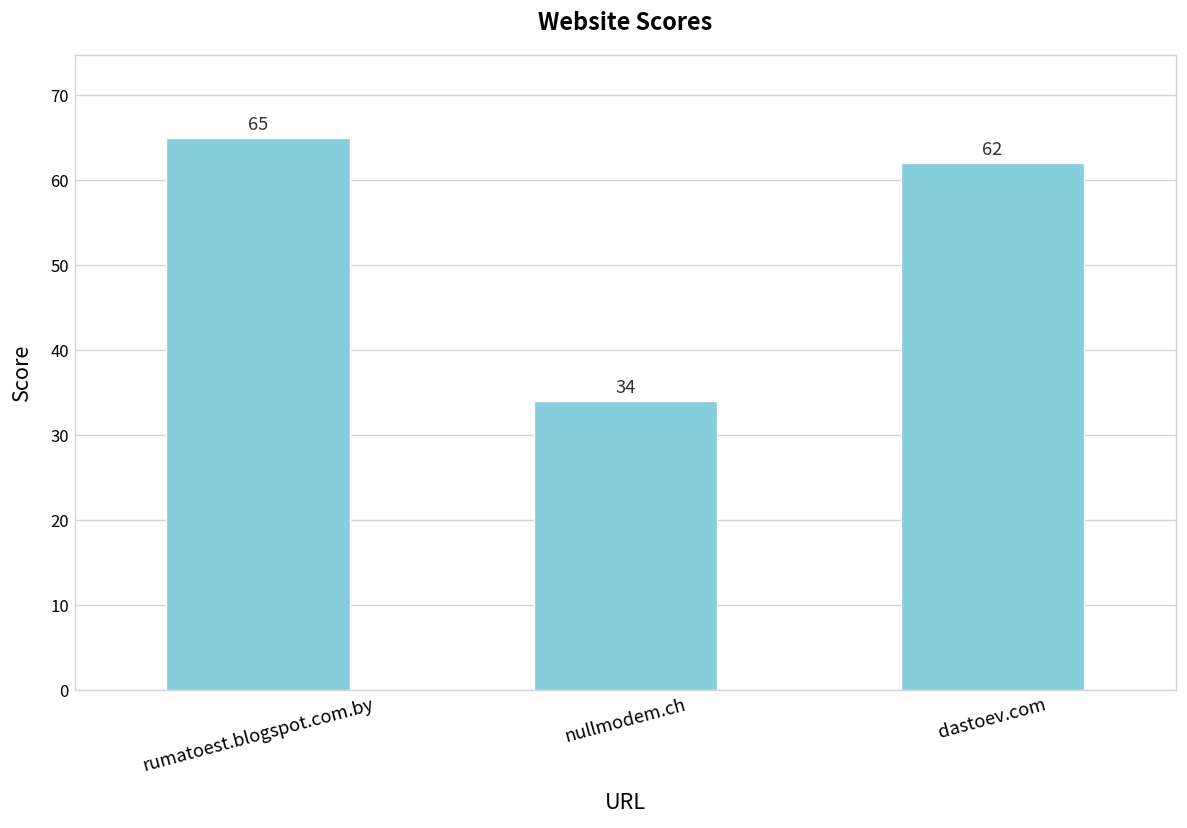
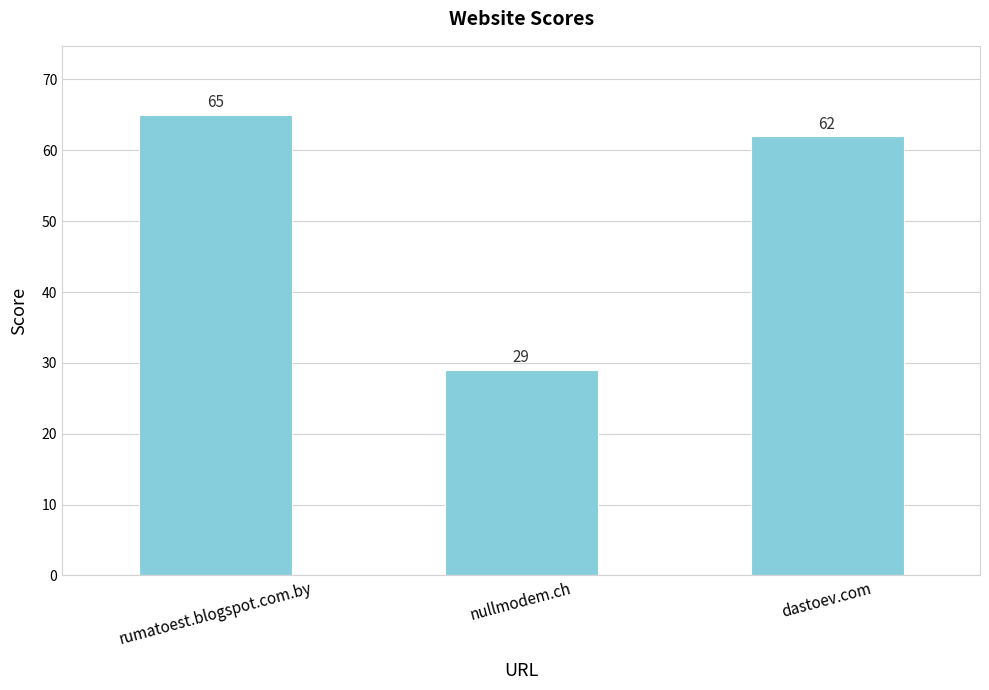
nullmodem.ch: 34 -> 29
